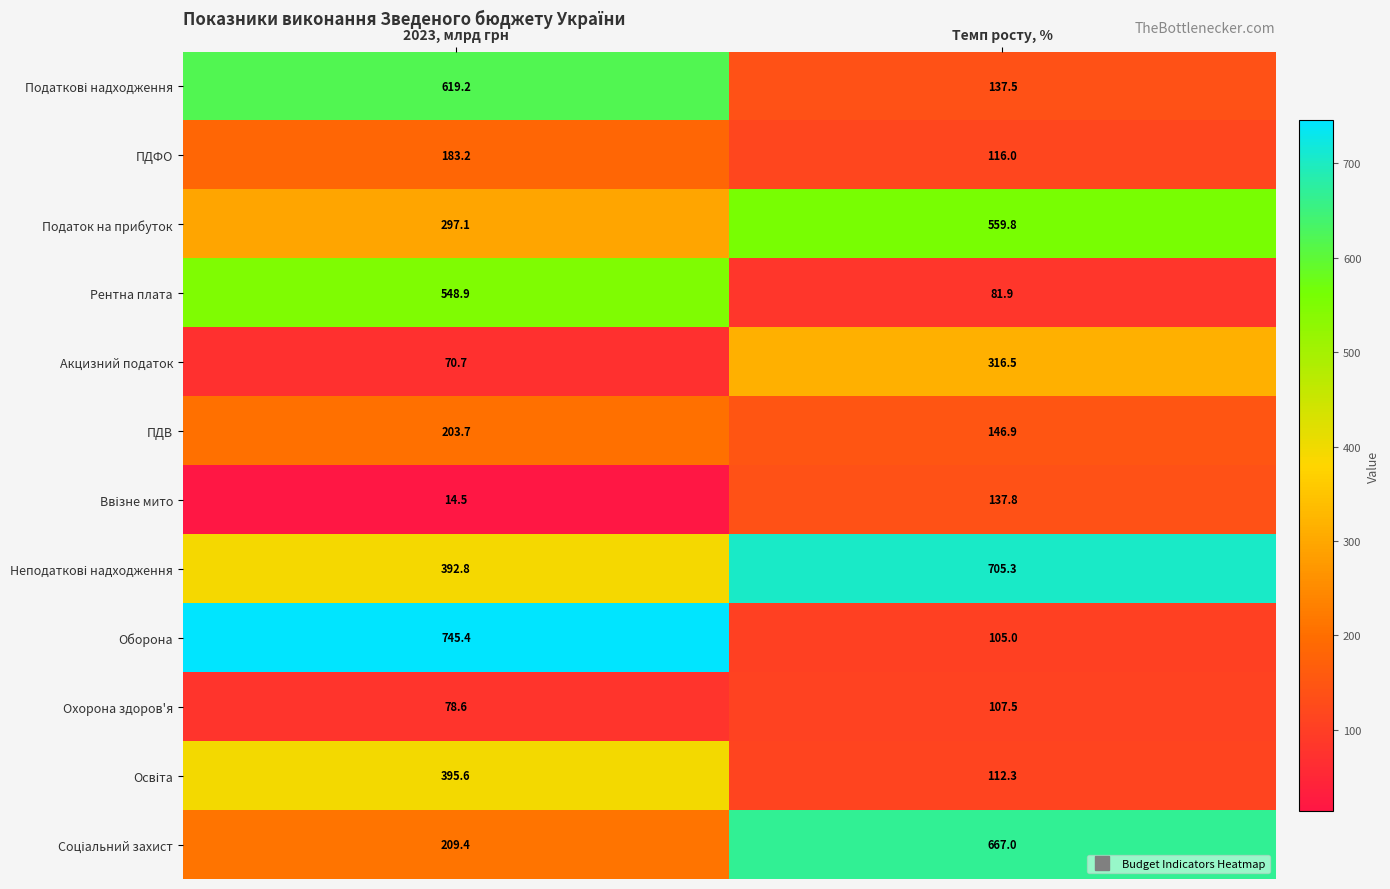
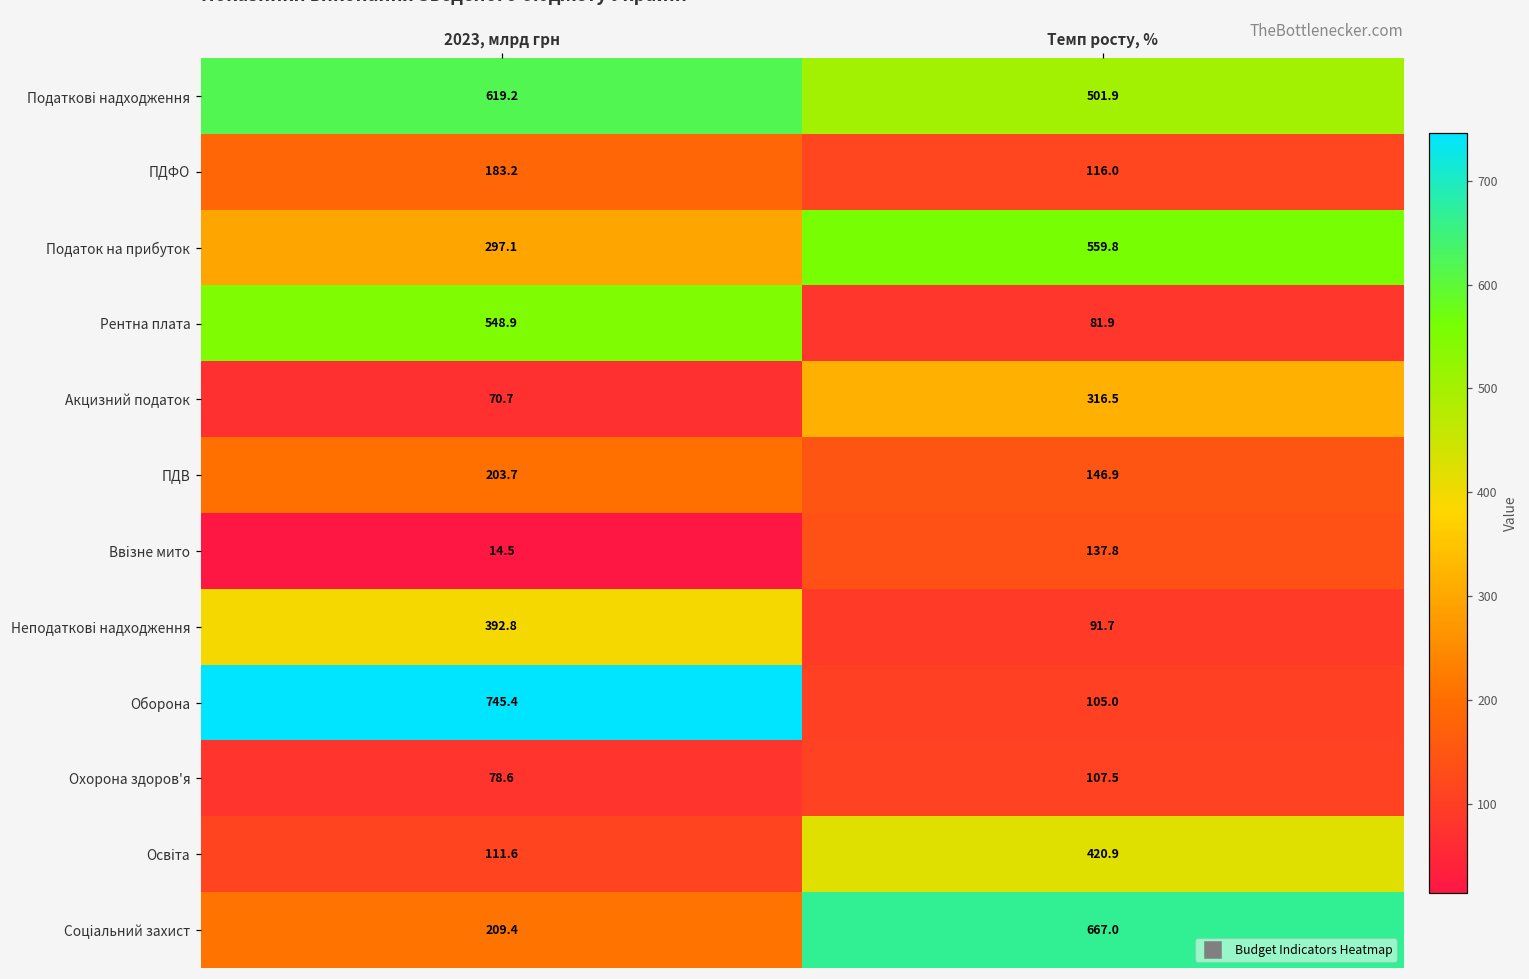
Податкові надходження, Темп росту, %: 137.5 -> 501.9
Неподаткові надходження, Темп росту, %: 705.3 -> 91.7
Освіта, 2023, млрд грн: 395.6 -> 111.6
Освіта, Темп росту, %: 112.3 -> 420.9
